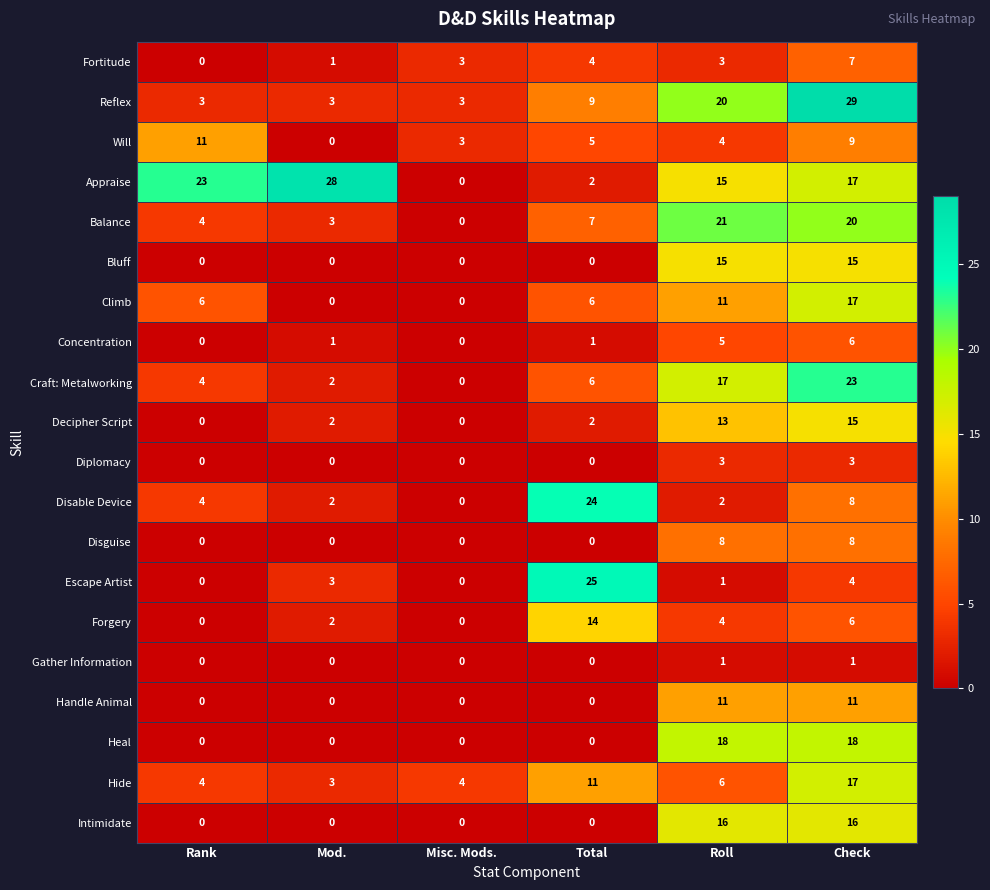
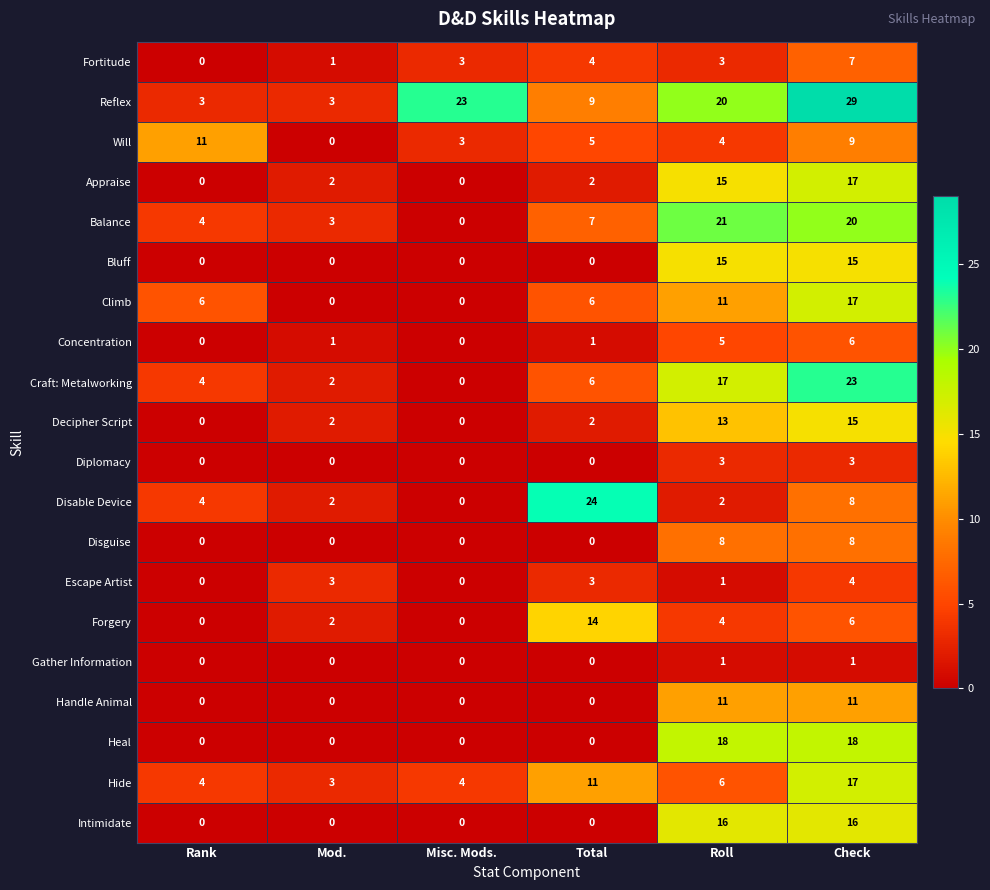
Reflex, Misc. Mods.: 3 -> 23
Appraise, Rank: 23 -> 0
Appraise, Mod.: 28 -> 2
Escape Artist, Total: 25 -> 3
